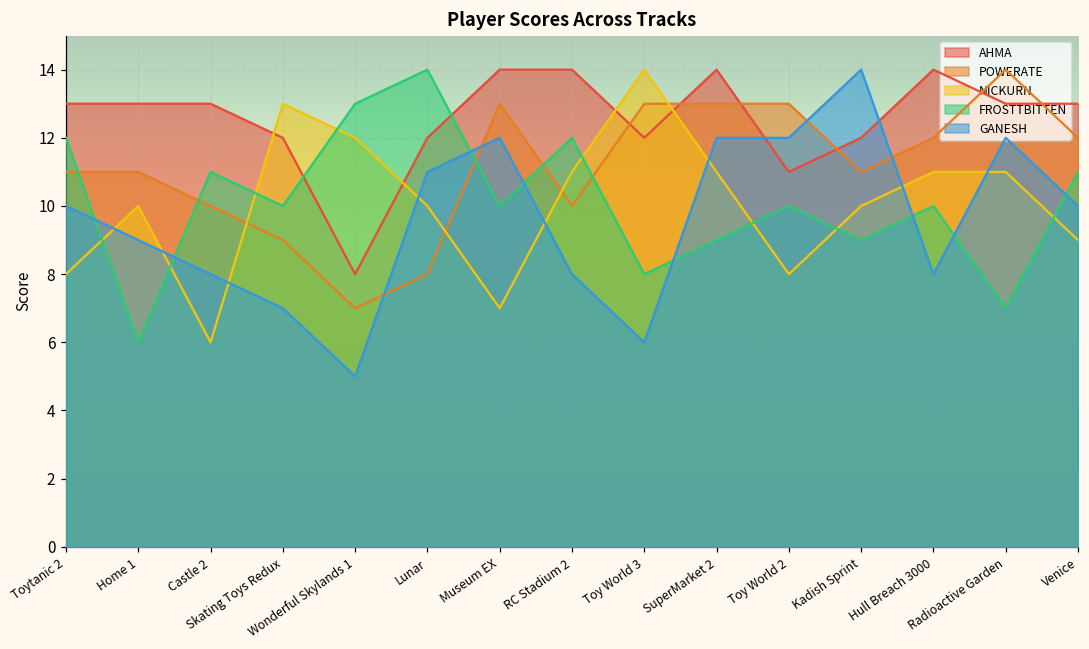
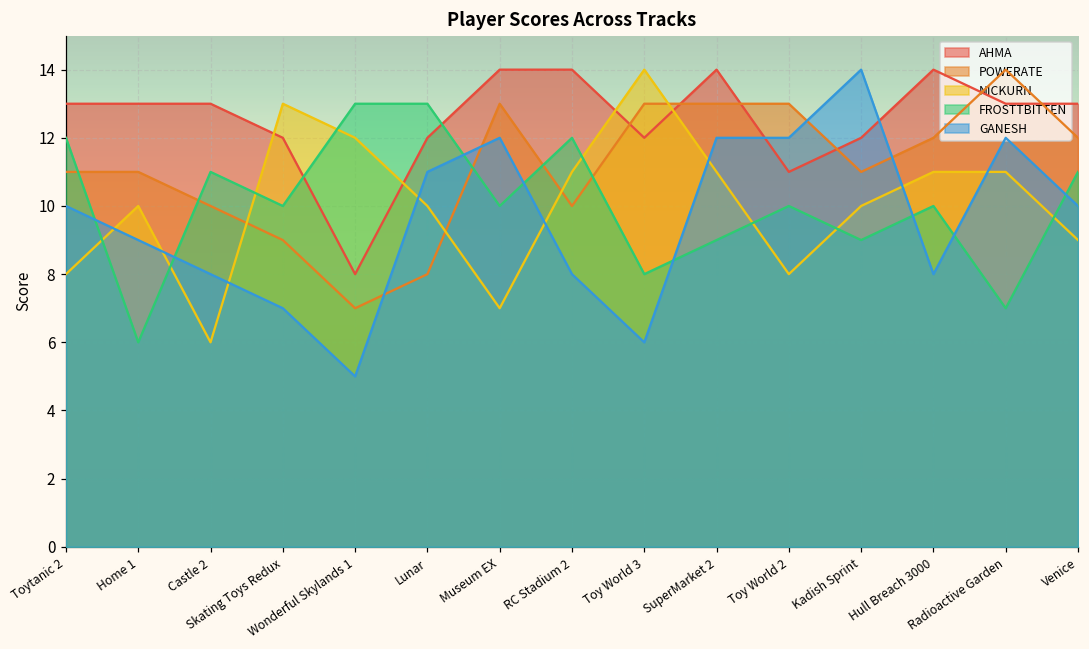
FROSTTBITTEN, Lunar: 14 -> 13
